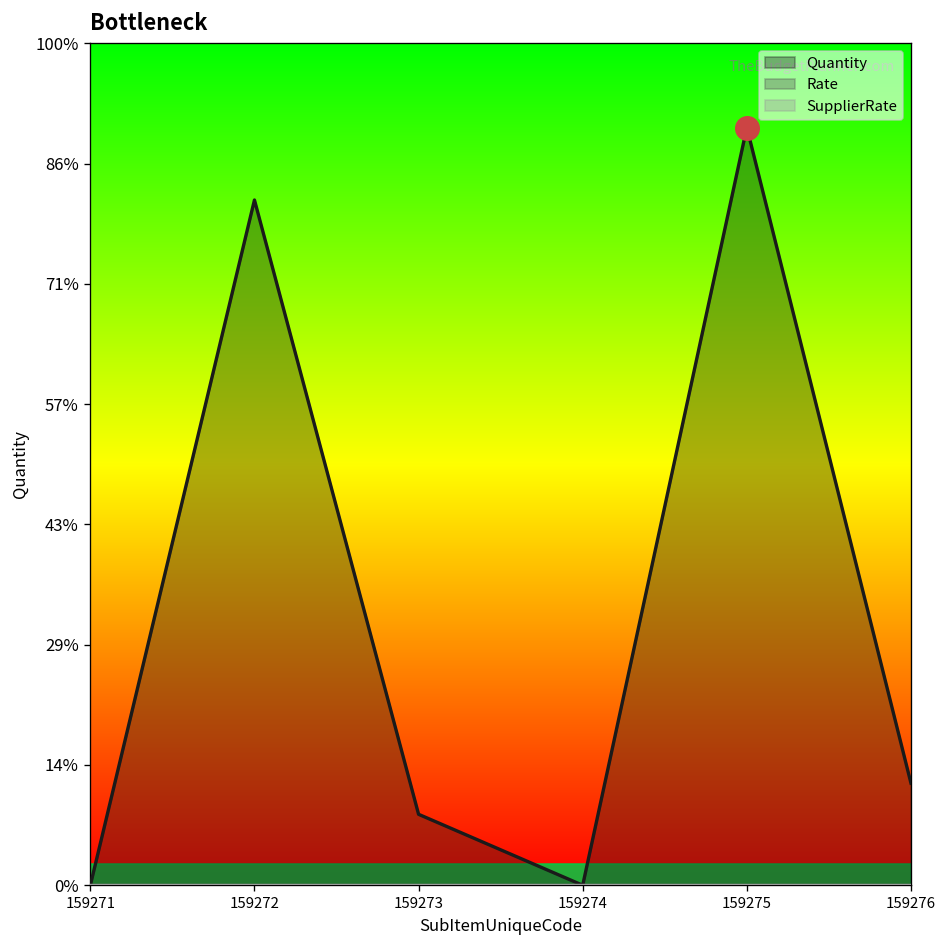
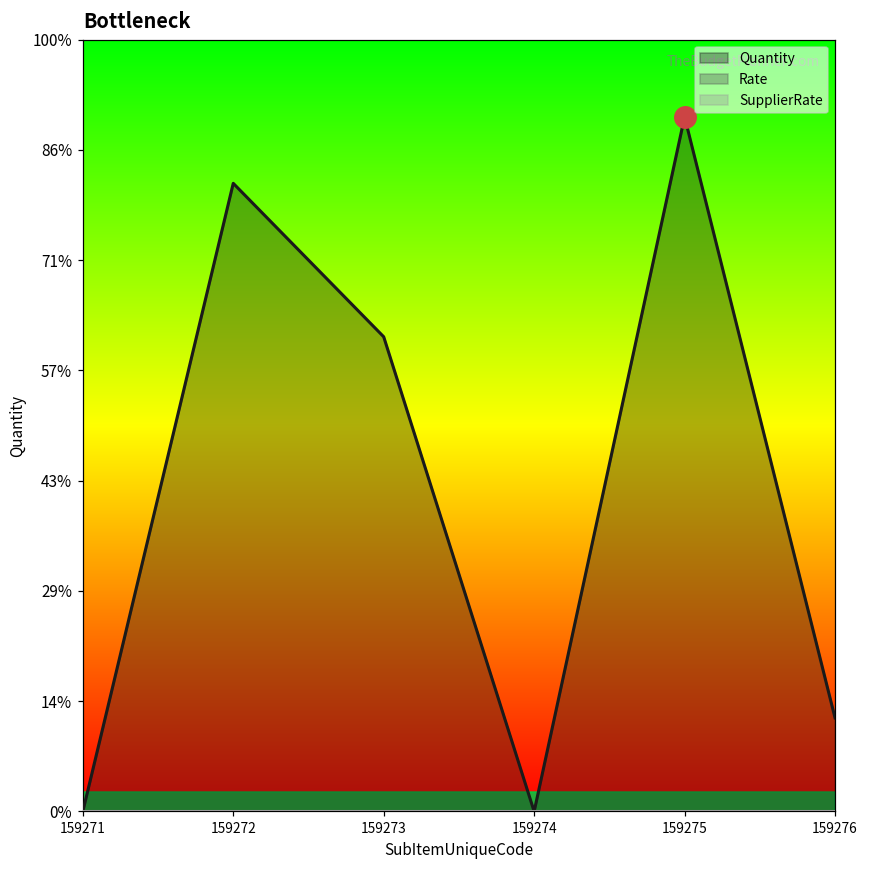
Quantity, 159273: 8% -> 62%
